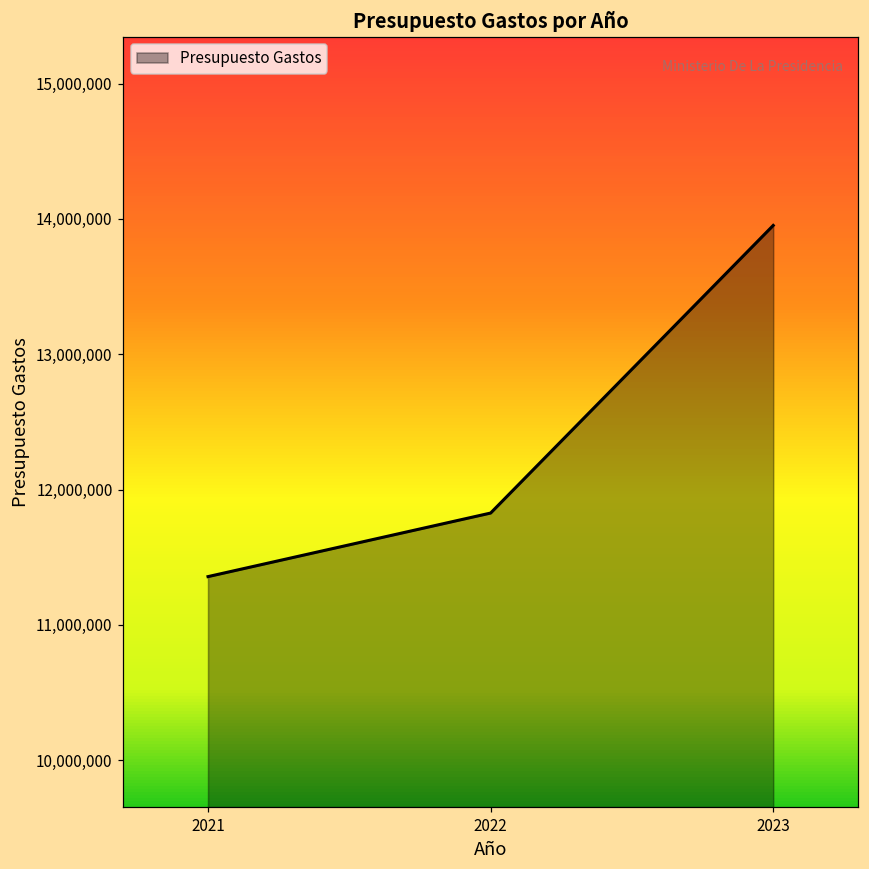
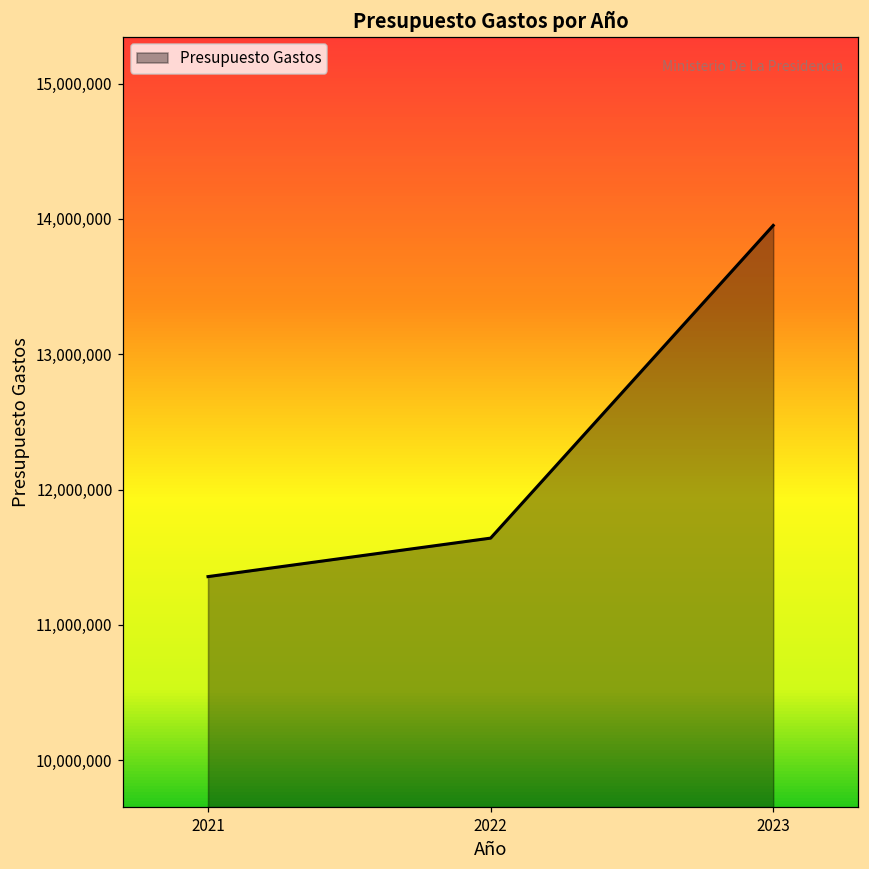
2022: 11,830,000 -> 11,640,000
